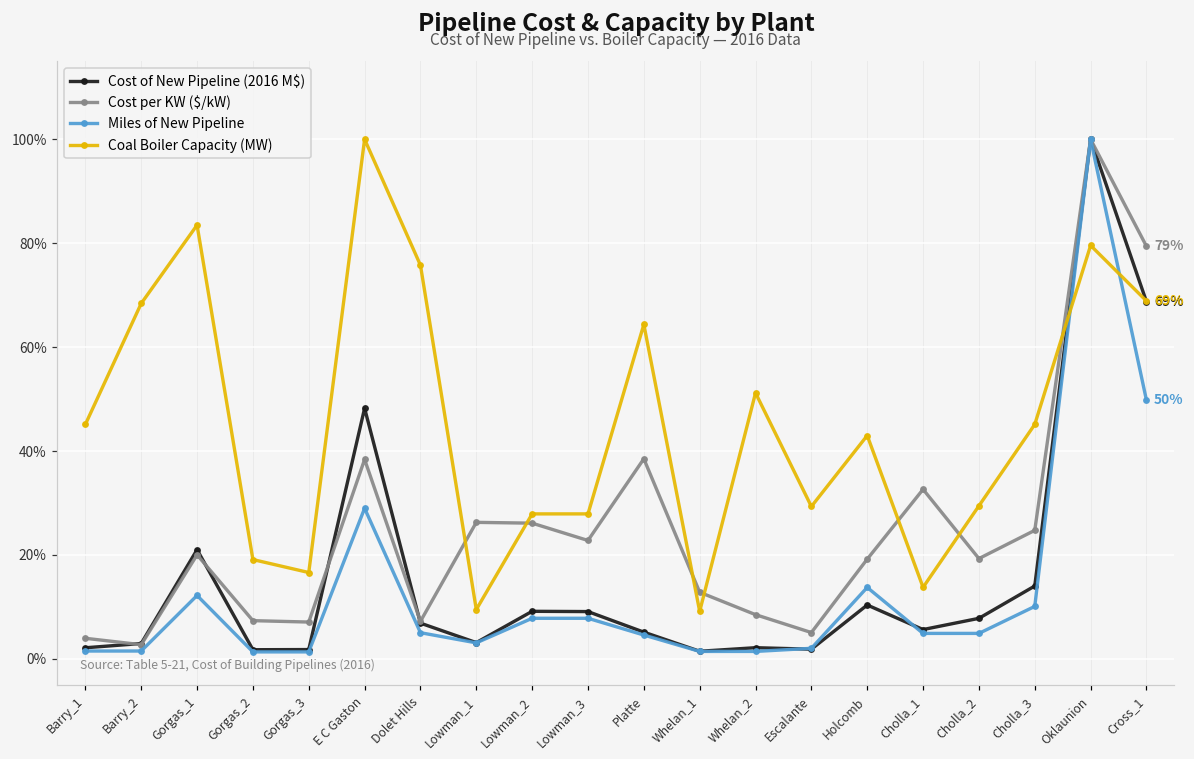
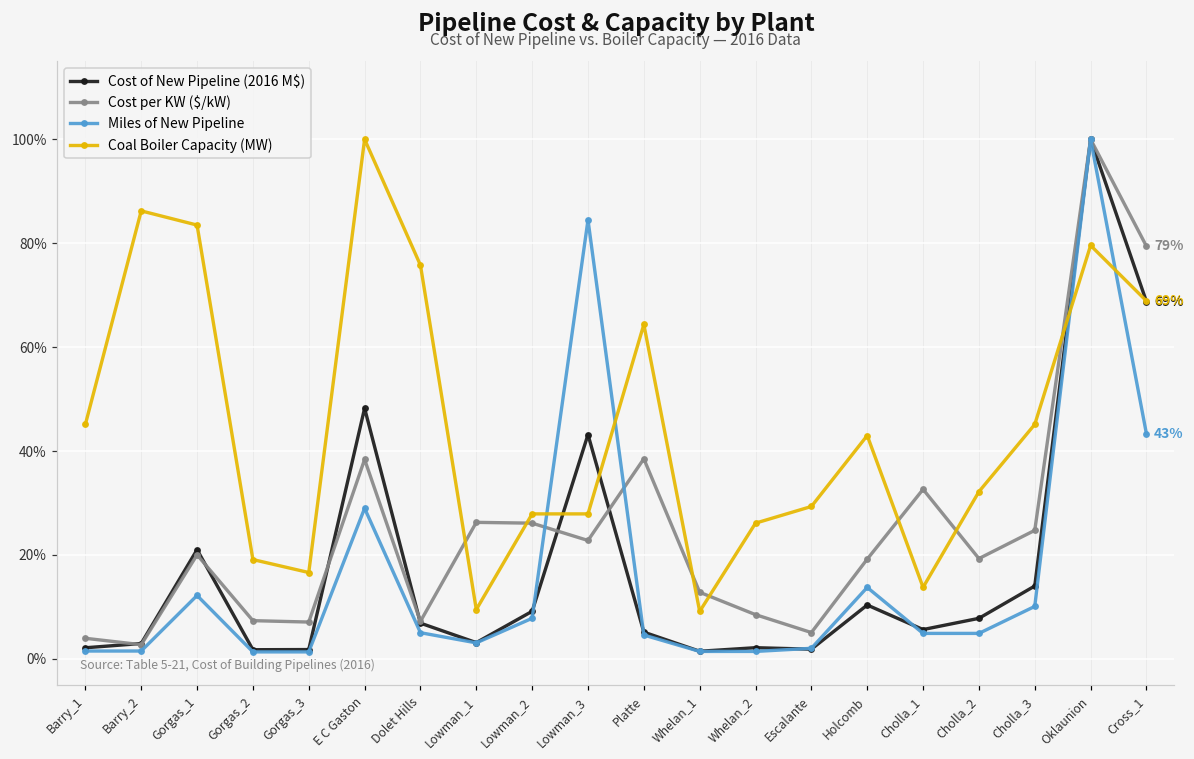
Coal Boiler Capacity (MW), Barry_2: 68% -> 86%
Cost of New Pipeline (2016 M$), Lowman_3: 9% -> 43%
Miles of New Pipeline, Lowman_3: 8% -> 84%
Coal Boiler Capacity (MW), Whelan_2: 51% -> 26%
Coal Boiler Capacity (MW), Cholla_2: 29% -> 32%
Miles of New Pipeline, Cross_1: 50% -> 43%
